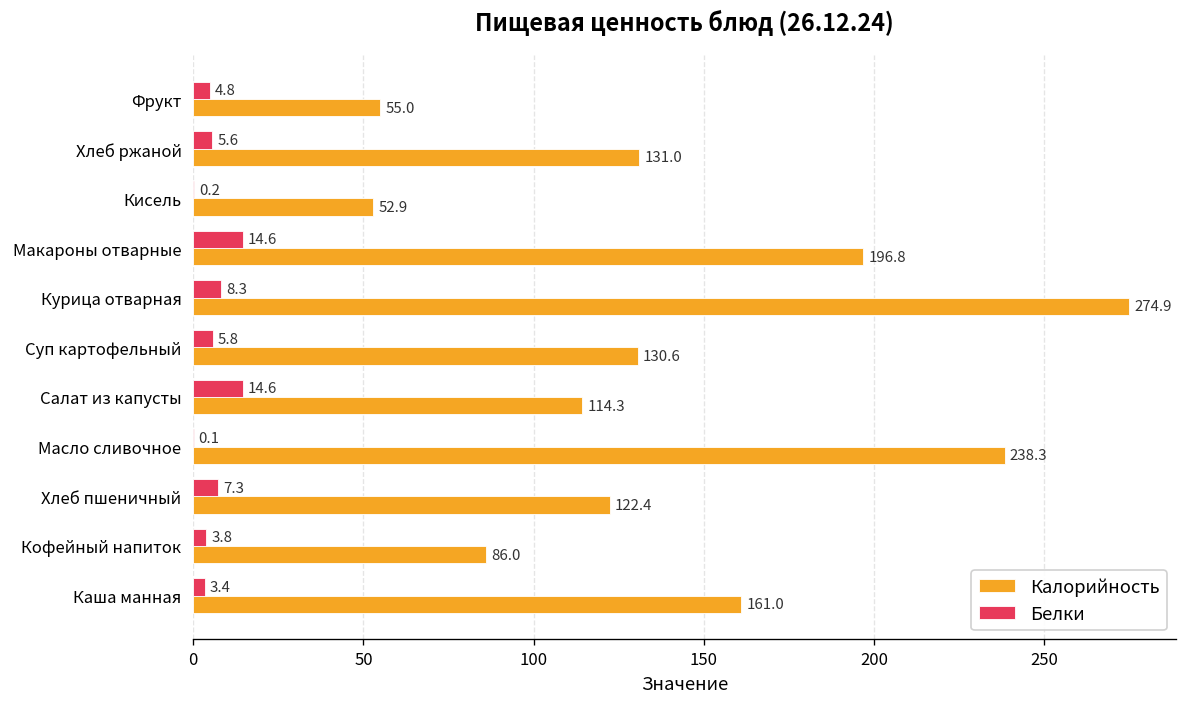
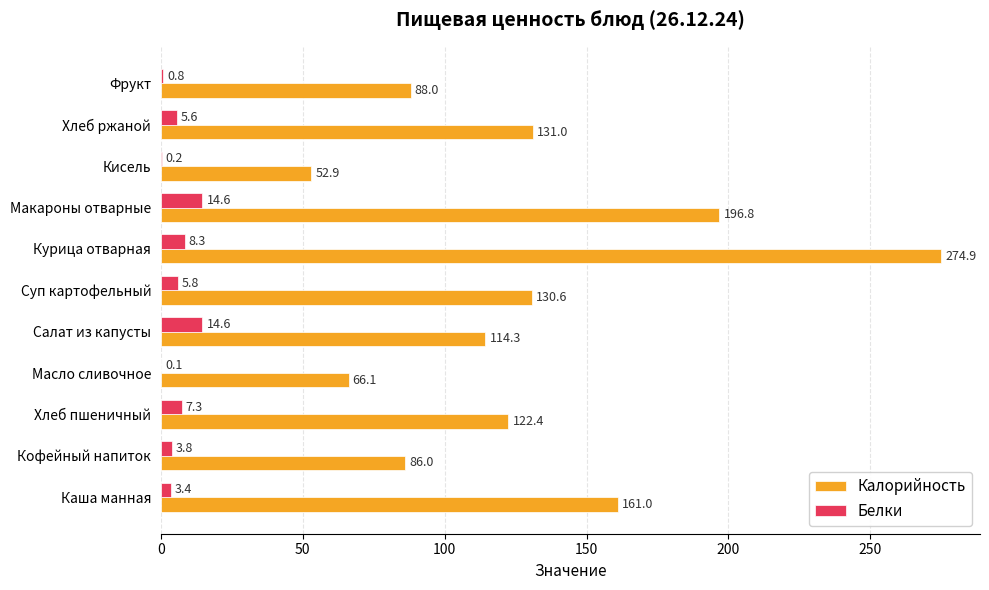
Белки, Фрукт: 4.8 -> 0.8
Калорийность, Фрукт: 55.0 -> 88.0
Калорийность, Масло сливочное: 238.3 -> 66.1
